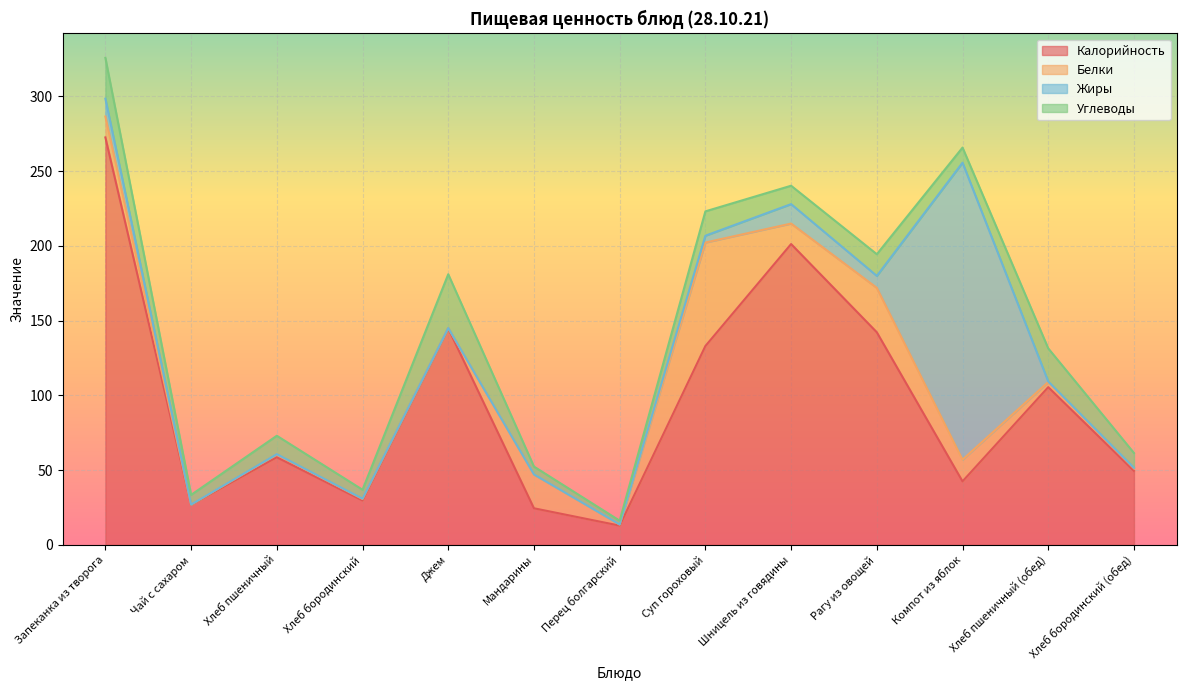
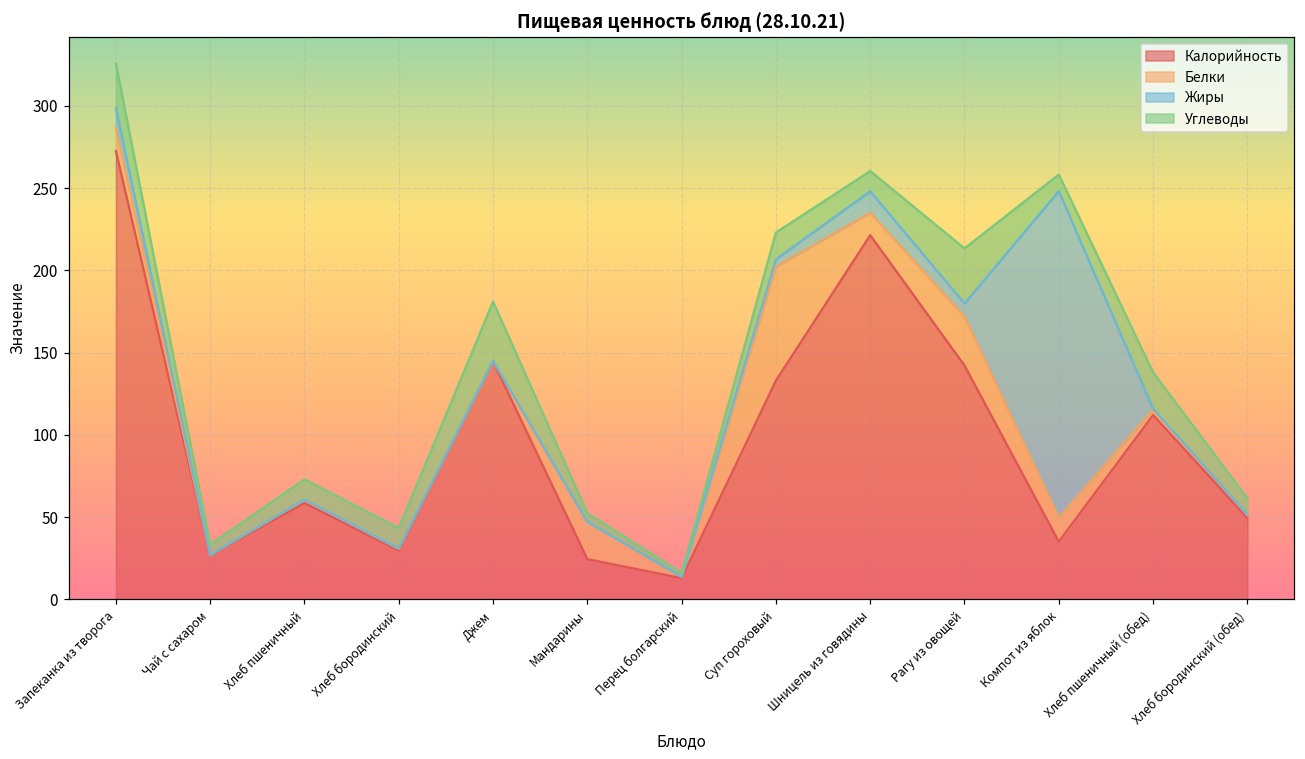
Углеводы, Хлеб бородинский: 6 -> 12
Калорийность, Шницель из говядины: 201 -> 221
Углеводы, Рагу из овощей: 15 -> 34
Калорийность, Компот из яблок: 43 -> 35
Калорийность, Хлеб пшеничный (обед): 106 -> 112
